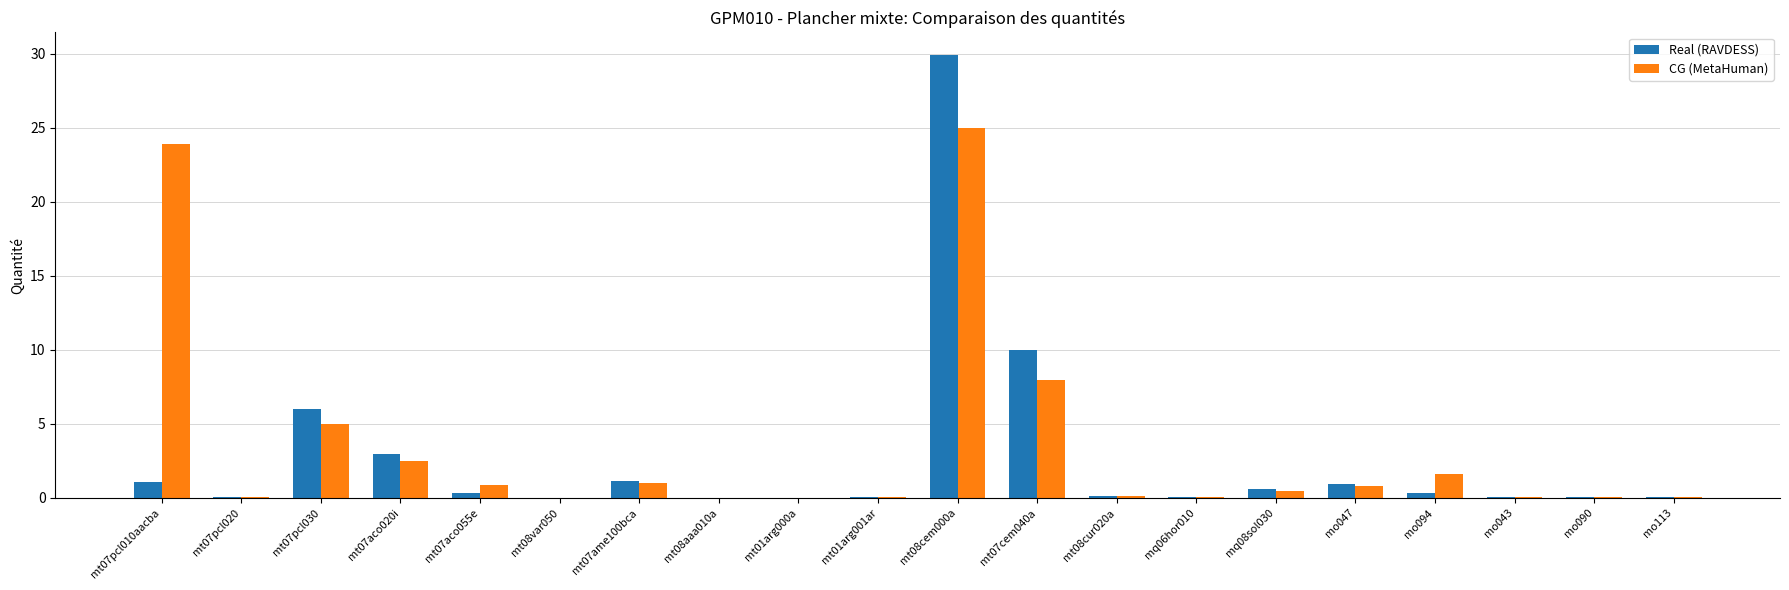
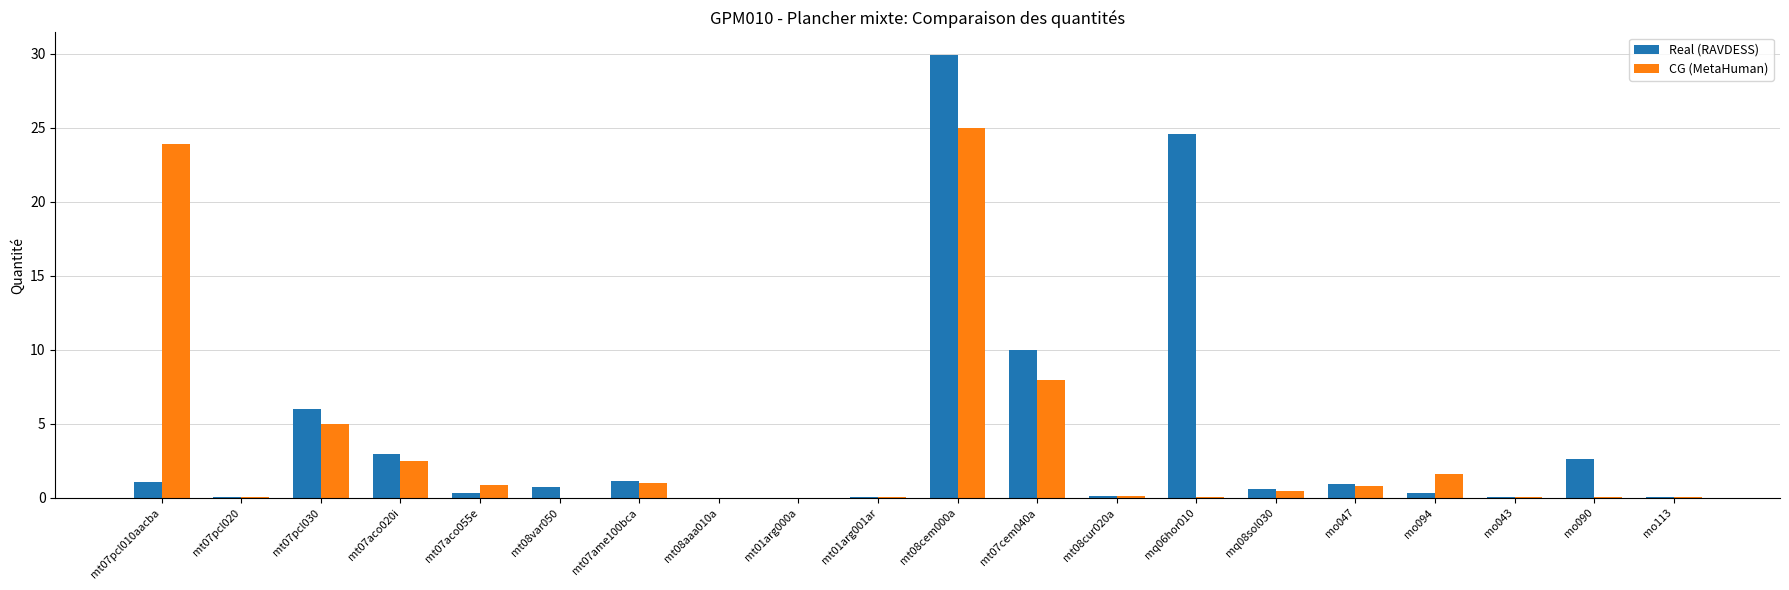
Real (RAVDESS), mt08var050: 0.0 -> 0.8
Real (RAVDESS), mq06hor010: 0.0 -> 24.6
Real (RAVDESS), mo090: 0.1 -> 2.6
